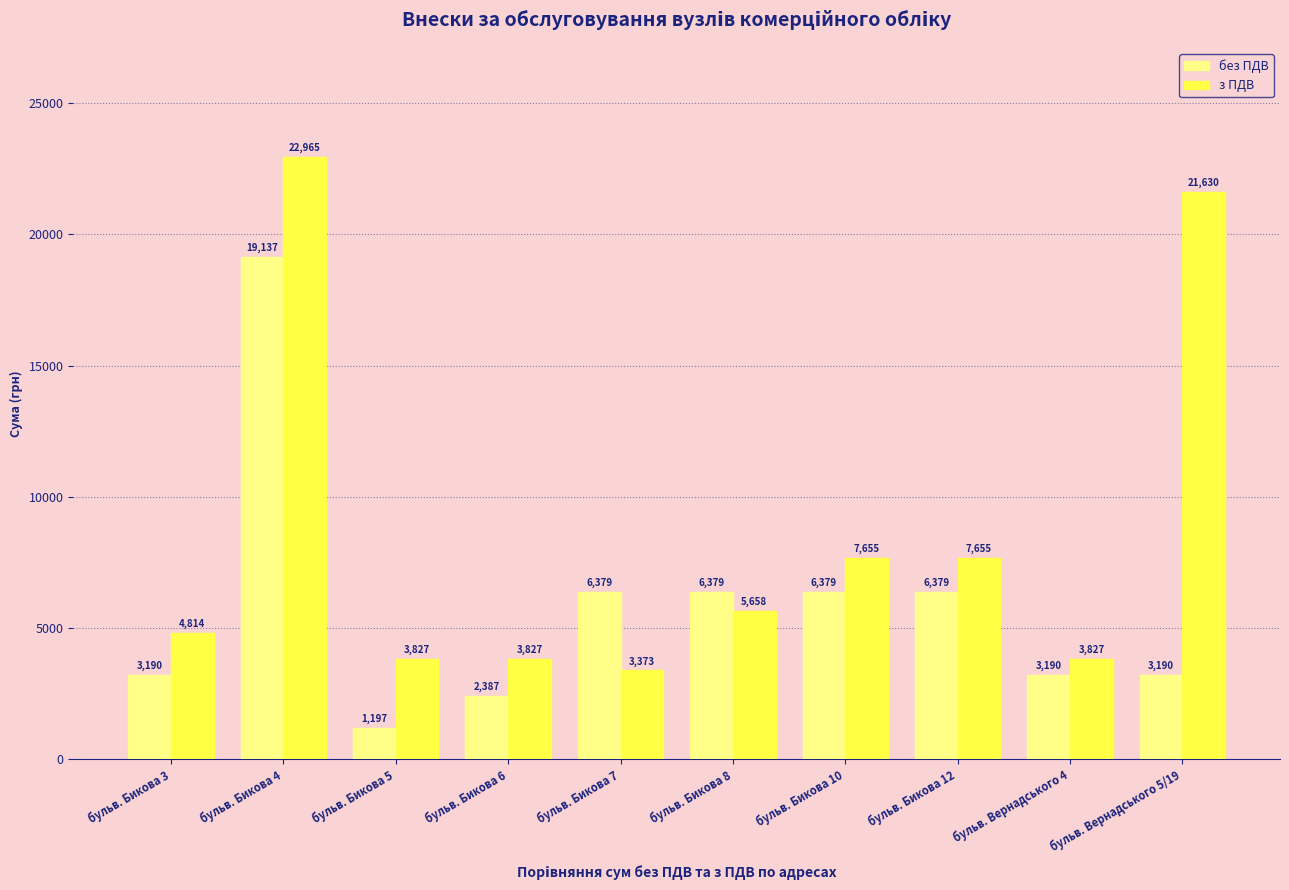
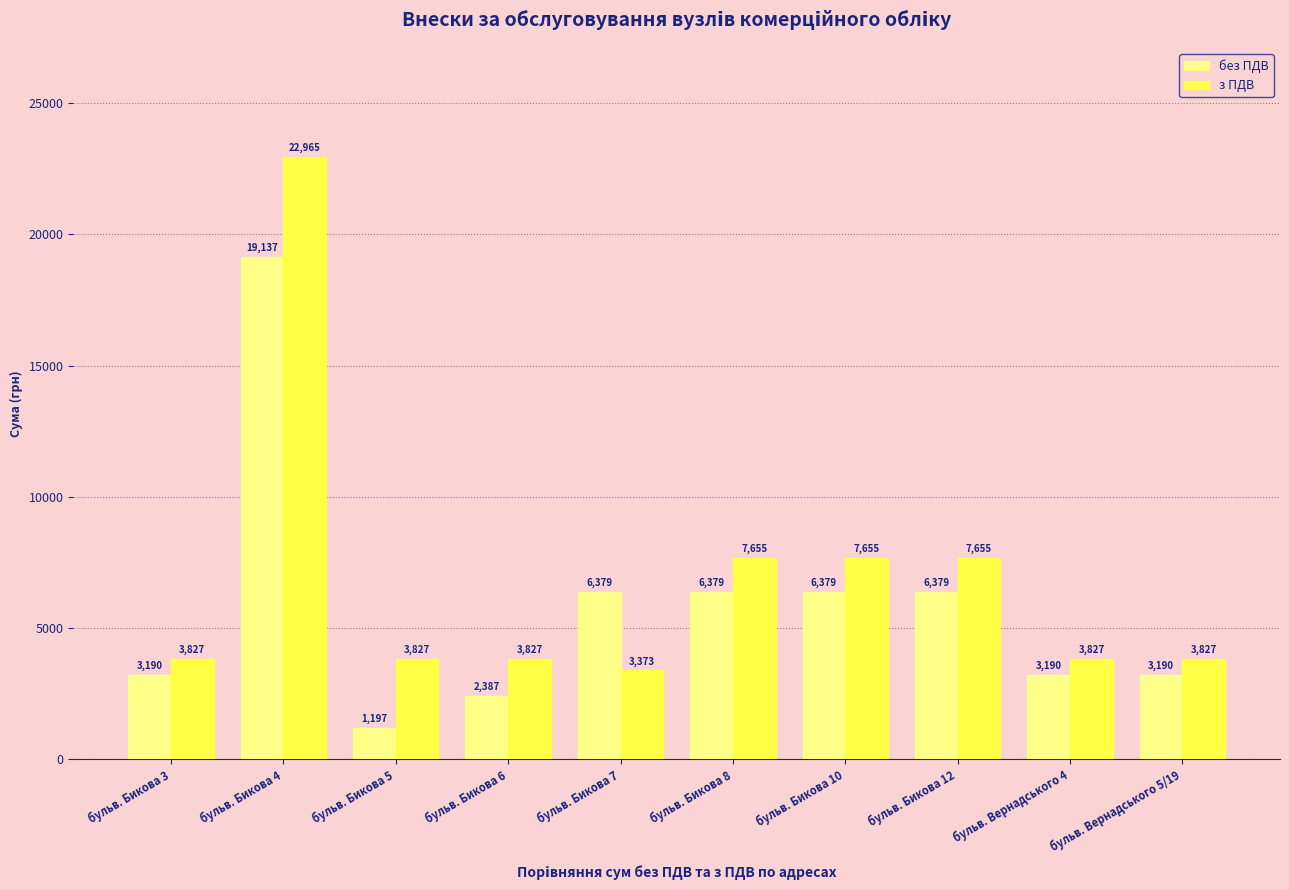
з ПДВ, бульв. Бикова 3: 4,814 -> 3,827
з ПДВ, бульв. Бикова 8: 5,658 -> 7,655
з ПДВ, бульв. Вернадського 5/19: 21,630 -> 3,827
